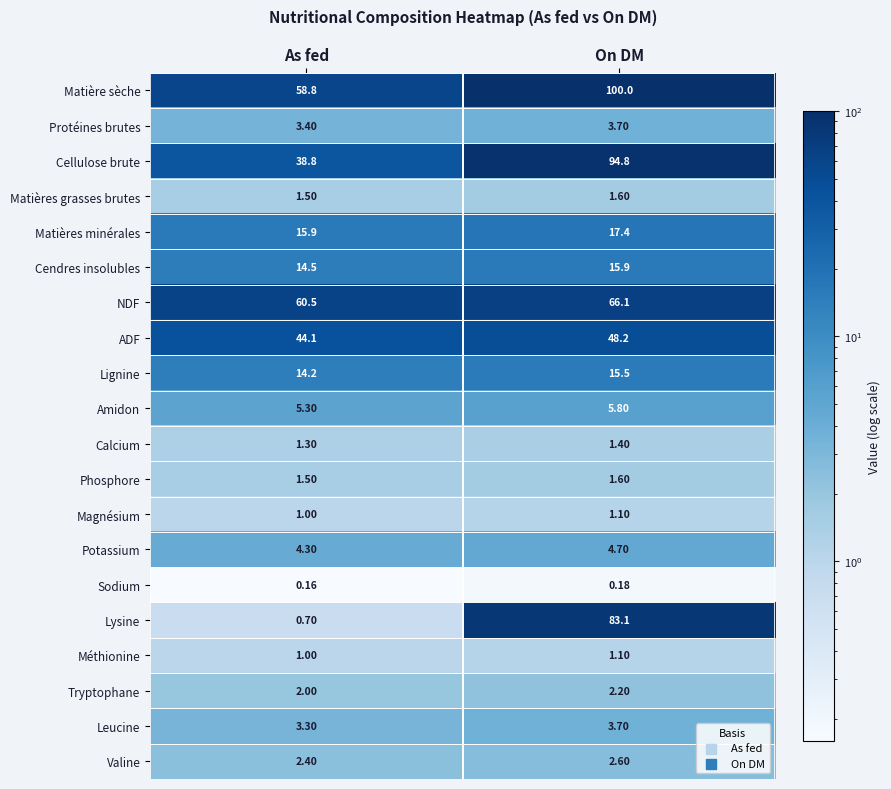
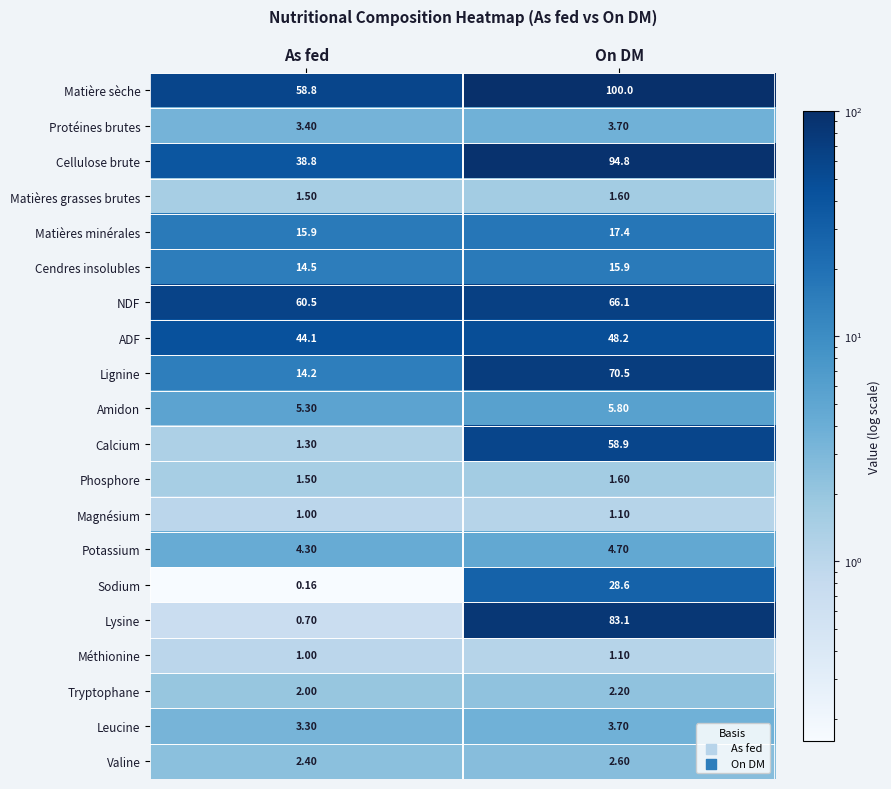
Lignine, On DM: 15.5 -> 70.5
Calcium, On DM: 1.40 -> 58.9
Sodium, On DM: 0.18 -> 28.6
